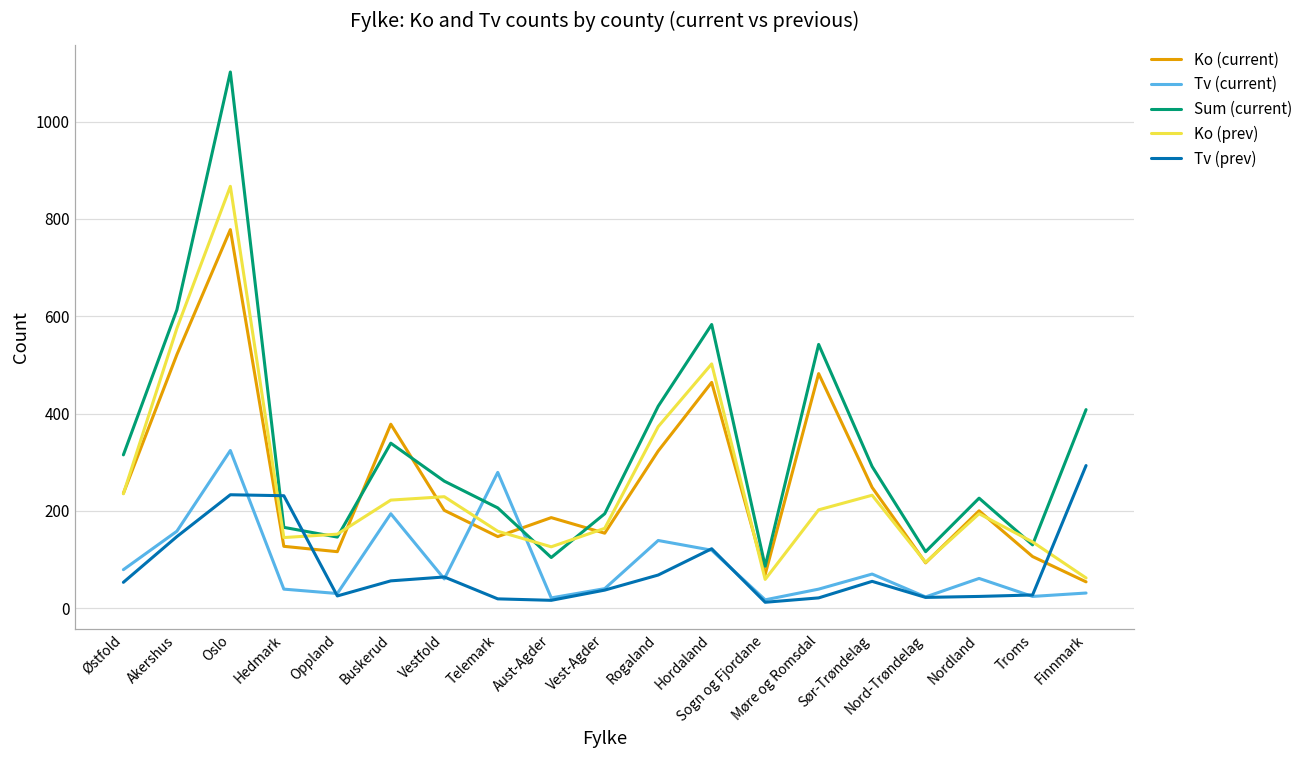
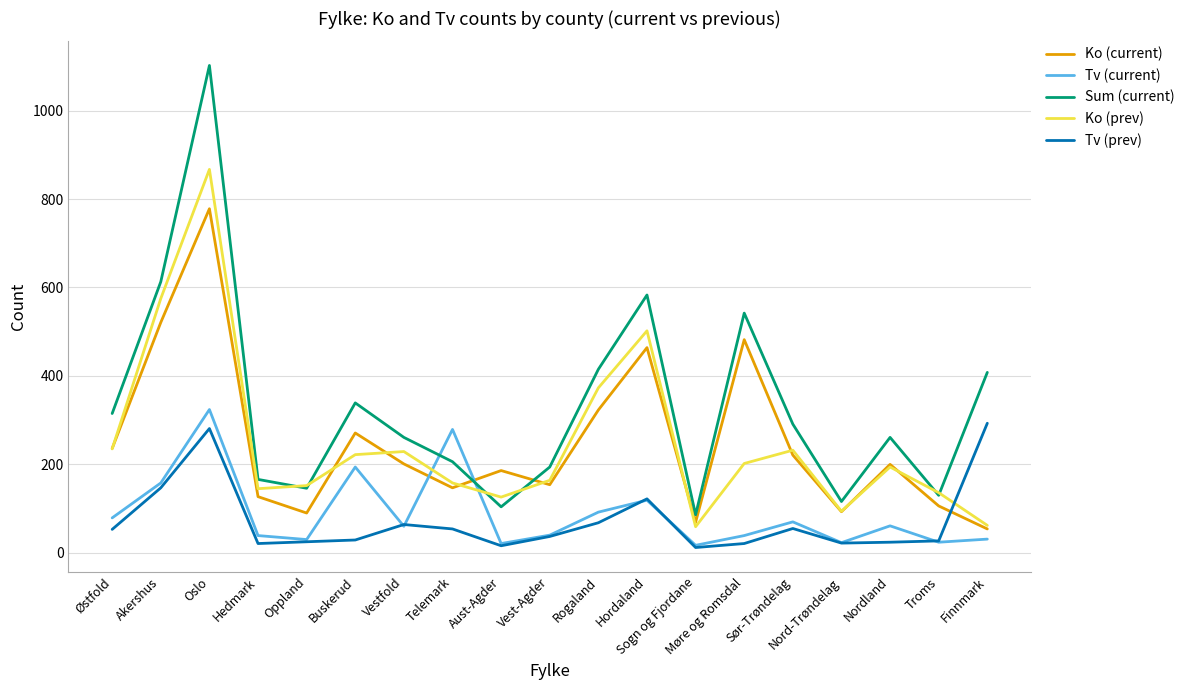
Tv (prev), Oslo: 230 -> 280
Tv (prev), Hedmark: 230 -> 20
Ko (current), Oppland: 120 -> 90
Ko (current), Buskerud: 380 -> 270
Tv (prev), Buskerud: 60 -> 30
Tv (prev), Telemark: 20 -> 50
Tv (current), Rogaland: 140 -> 90
Ko (current), Sør-Trøndelag: 250 -> 220
Sum (current), Nordland: 230 -> 260
